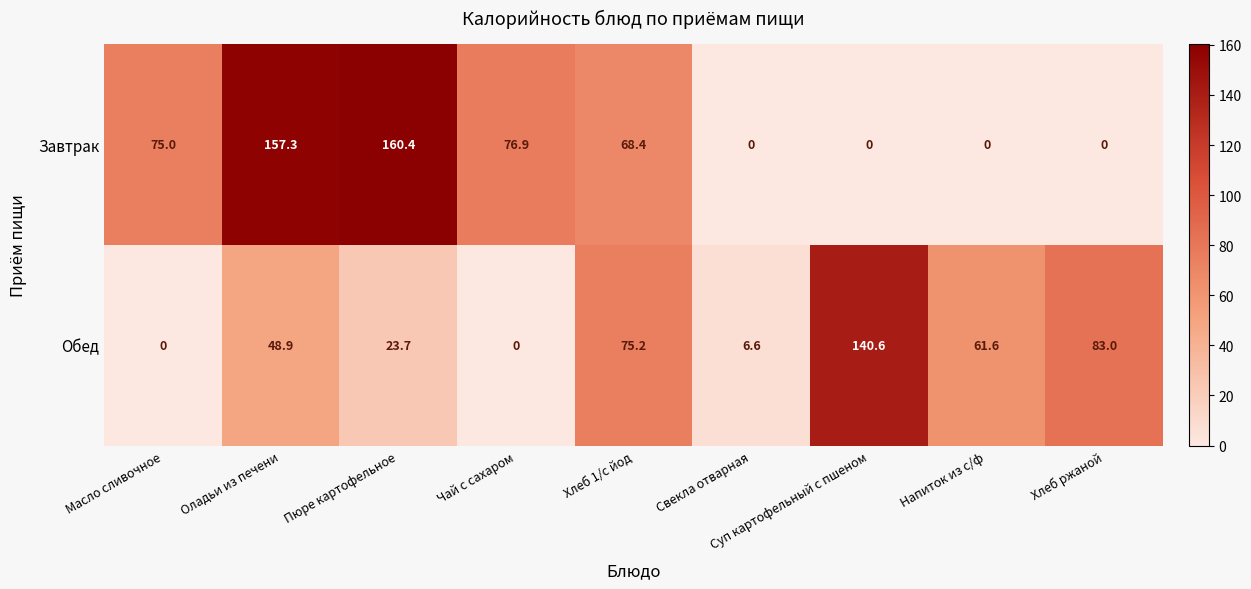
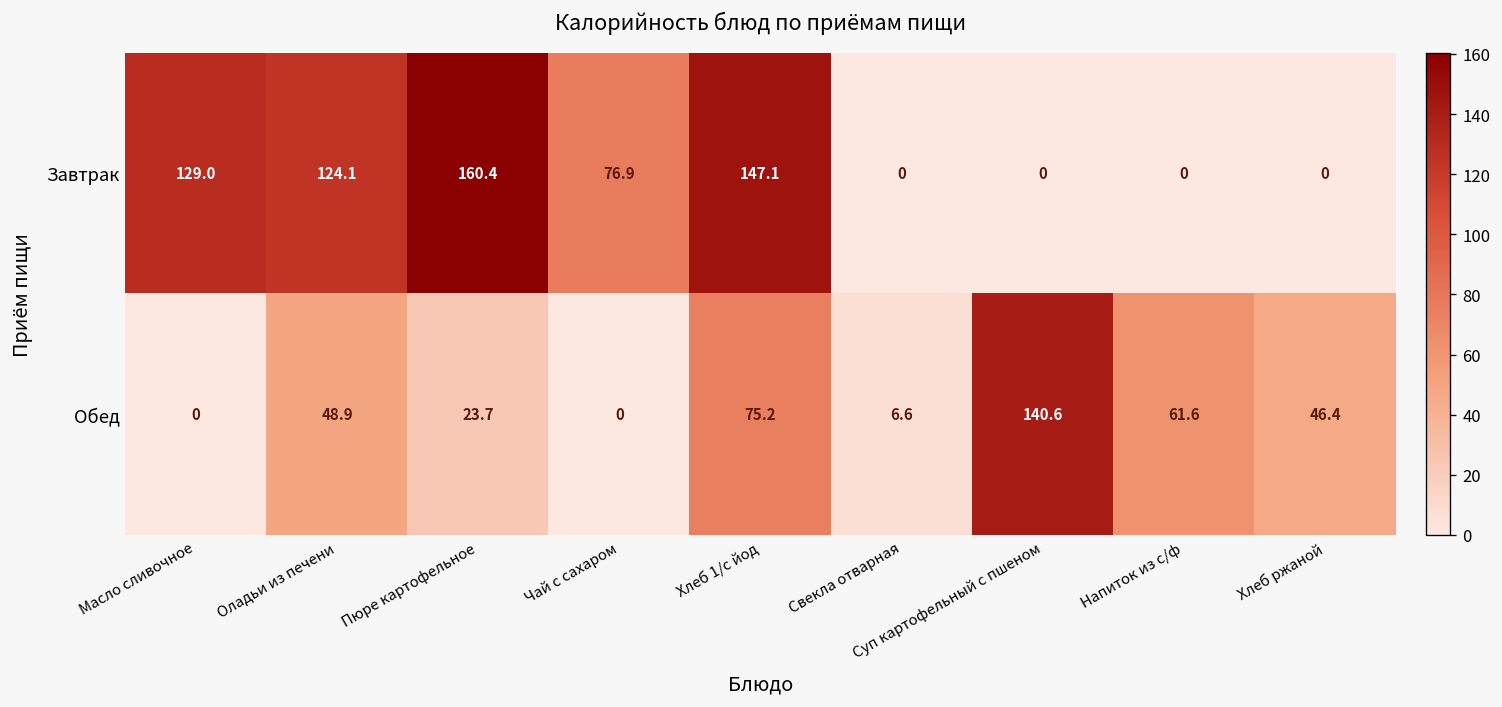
Завтрак, Масло сливочное: 75.0 -> 129.0
Завтрак, Оладьи из печени: 157.3 -> 124.1
Завтрак, Хлеб 1/с йод: 68.4 -> 147.1
Обед, Хлеб ржаной: 83.0 -> 46.4
